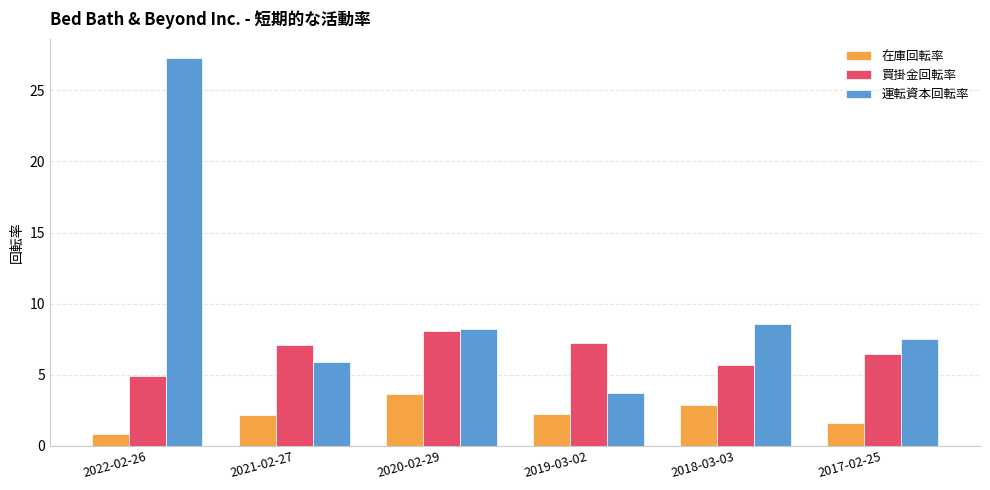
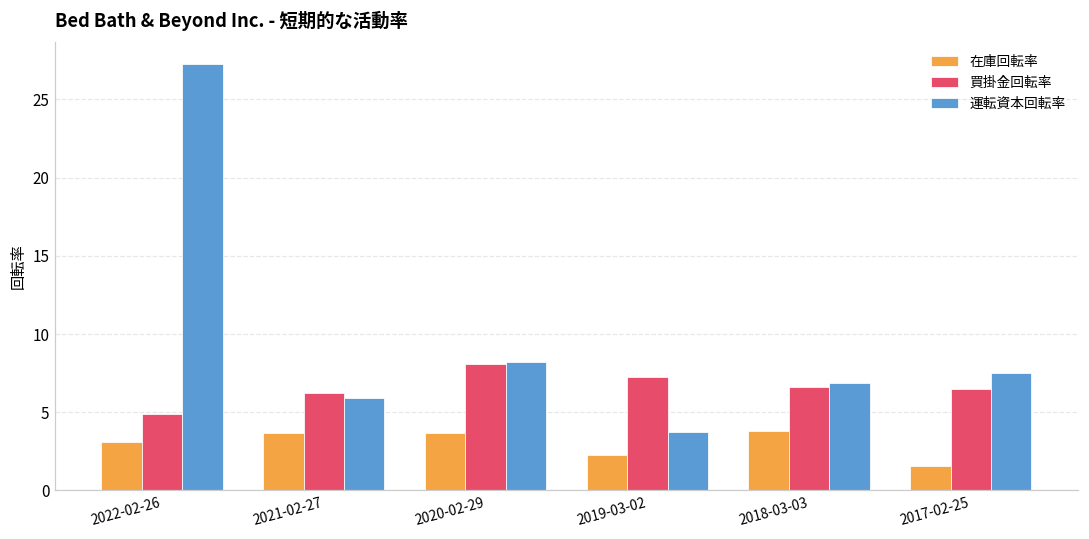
在庫回転率, 2022-02-26: 0.9 -> 3.1
在庫回転率, 2021-02-27: 2.2 -> 3.7
買掛金回転率, 2021-02-27: 7.1 -> 6.2
在庫回転率, 2018-03-03: 2.9 -> 3.8
買掛金回転率, 2018-03-03: 5.7 -> 6.6
運転資本回転率, 2018-03-03: 8.6 -> 6.8
